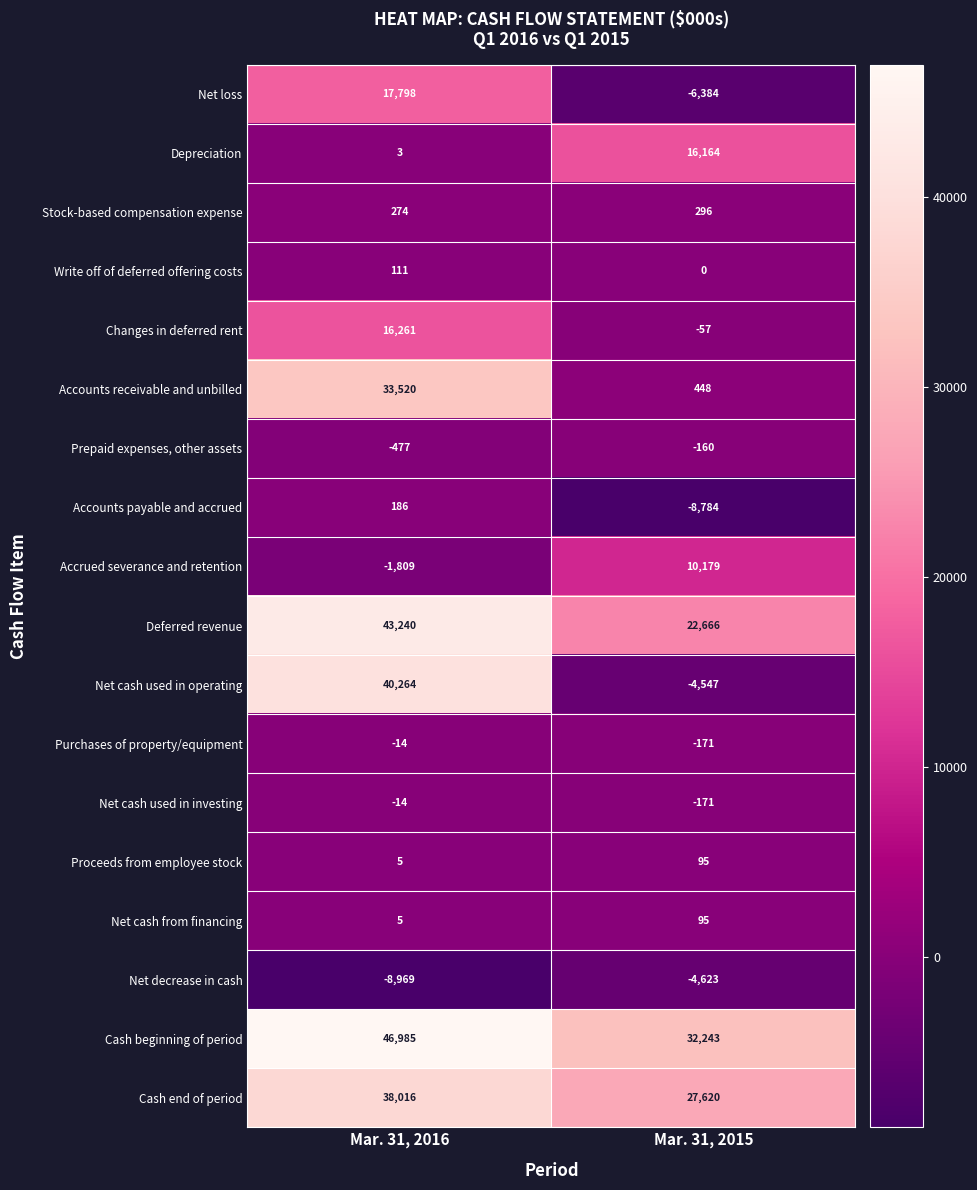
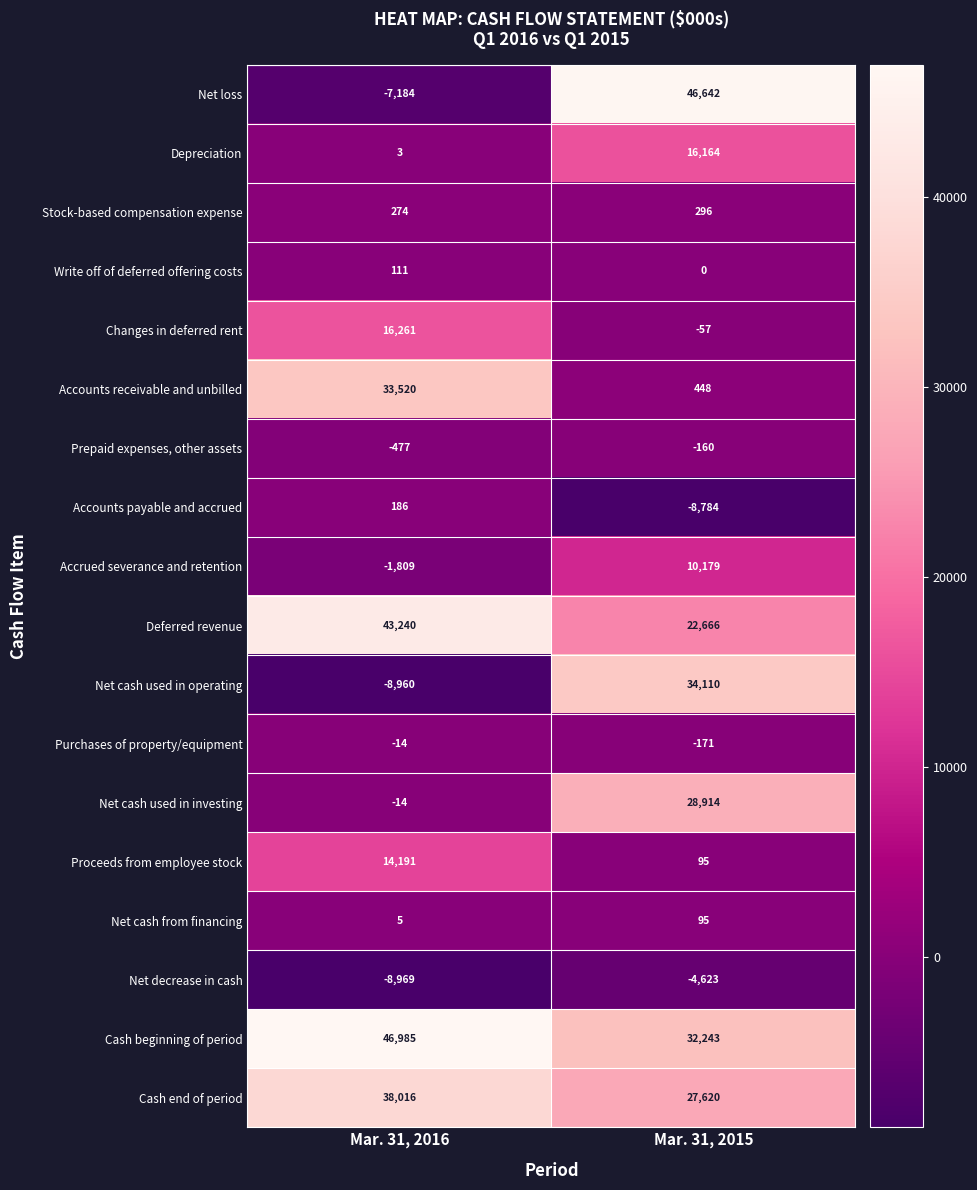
Net loss, Mar. 31, 2016: 17,798 -> -7,184
Net loss, Mar. 31, 2015: -6,384 -> 46,642
Net cash used in operating, Mar. 31, 2016: 40,264 -> -8,960
Net cash used in operating, Mar. 31, 2015: -4,547 -> 34,110
Net cash used in investing, Mar. 31, 2015: -171 -> 28,914
Proceeds from employee stock, Mar. 31, 2016: 5 -> 14,191
